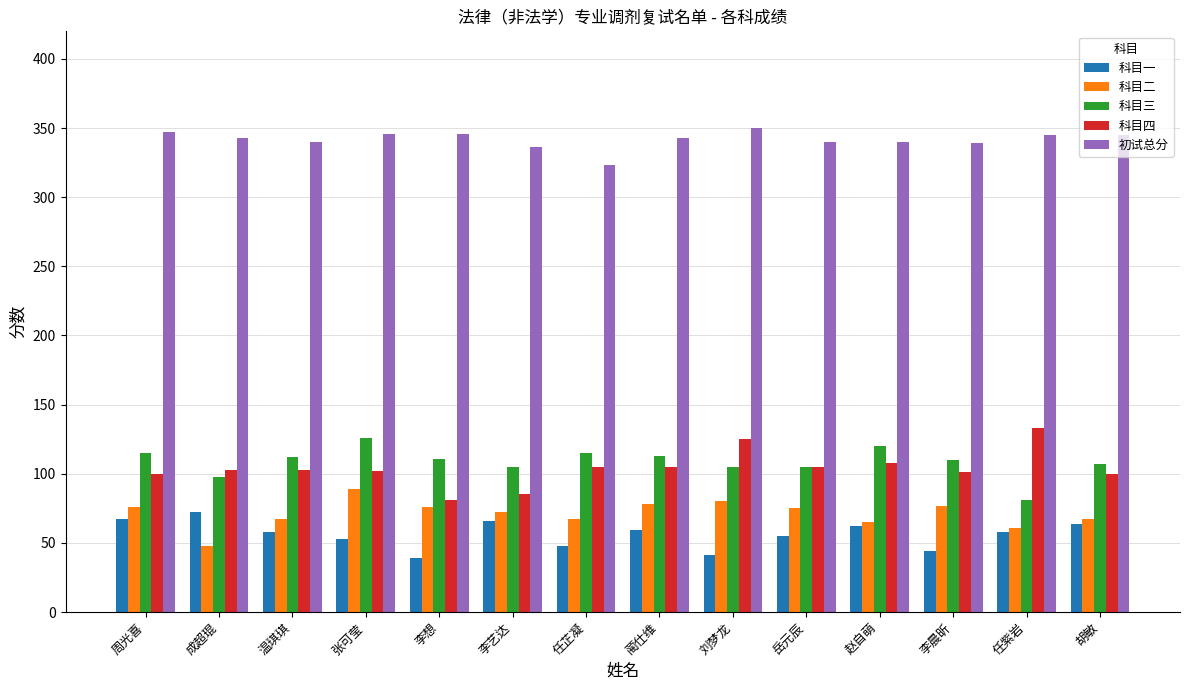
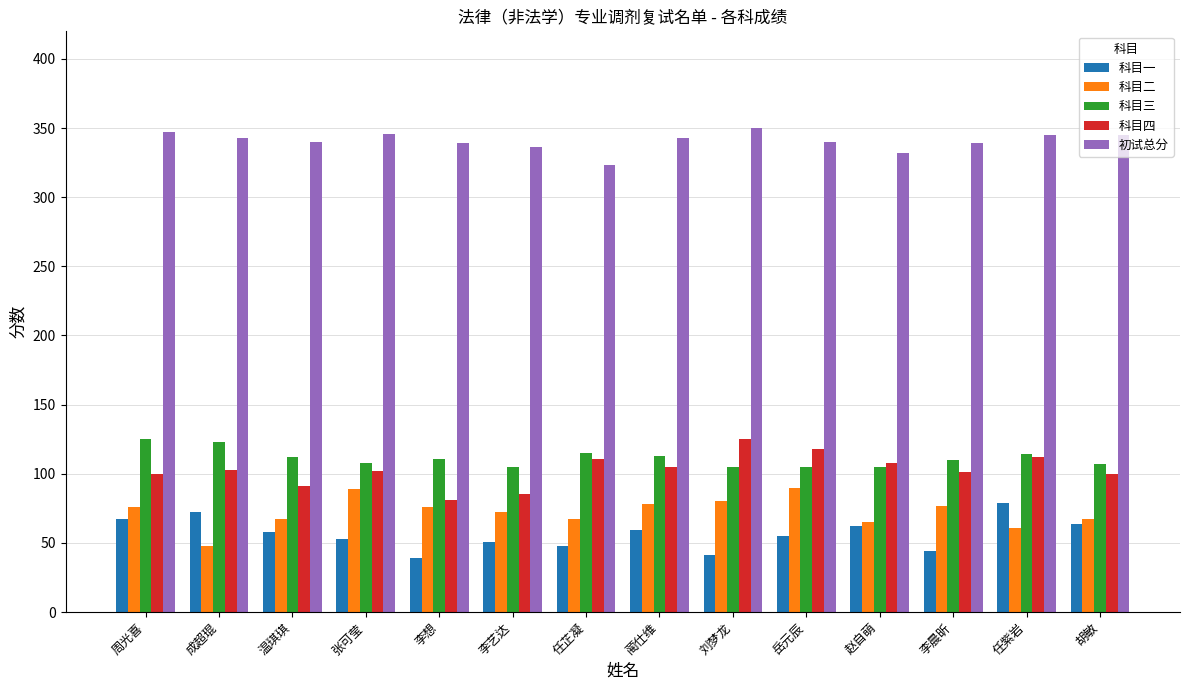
科目三, 周光喜: 115 -> 125
科目三, 成超琨: 98 -> 123
科目四, 温琪琪: 103 -> 91
科目三, 张可莹: 126 -> 108
初试总分, 李想: 346 -> 339
科目一, 李艺达: 66 -> 51
科目四, 任芷凝: 105 -> 111
科目二, 岳元辰: 75 -> 90
科目四, 岳元辰: 105 -> 118
科目三, 赵自萌: 120 -> 105
初试总分, 赵自萌: 340 -> 332
科目一, 任紫岩: 58 -> 79
科目三, 任紫岩: 81 -> 114
科目四, 任紫岩: 133 -> 112
